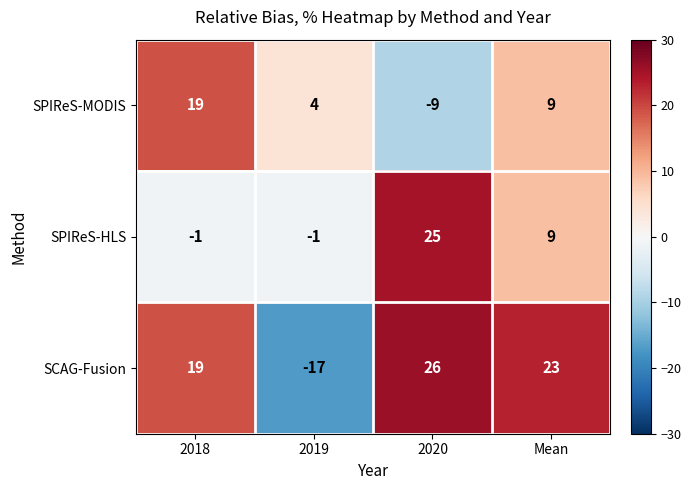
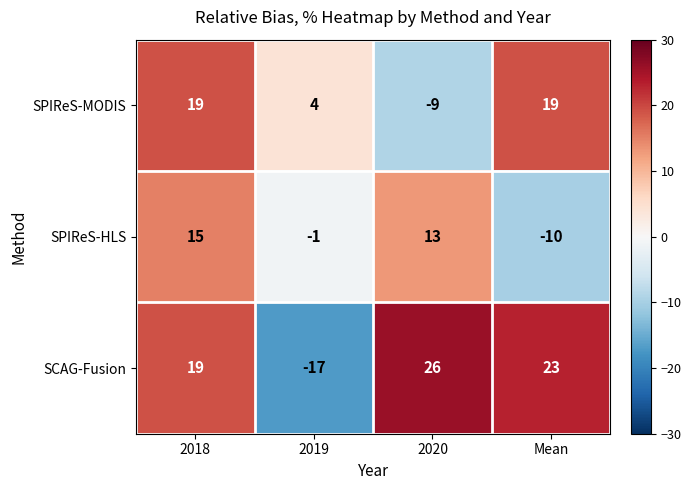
SPIReS-MODIS, Mean: 9 -> 19
SPIReS-HLS, 2018: -1 -> 15
SPIReS-HLS, 2020: 25 -> 13
SPIReS-HLS, Mean: 9 -> -10
